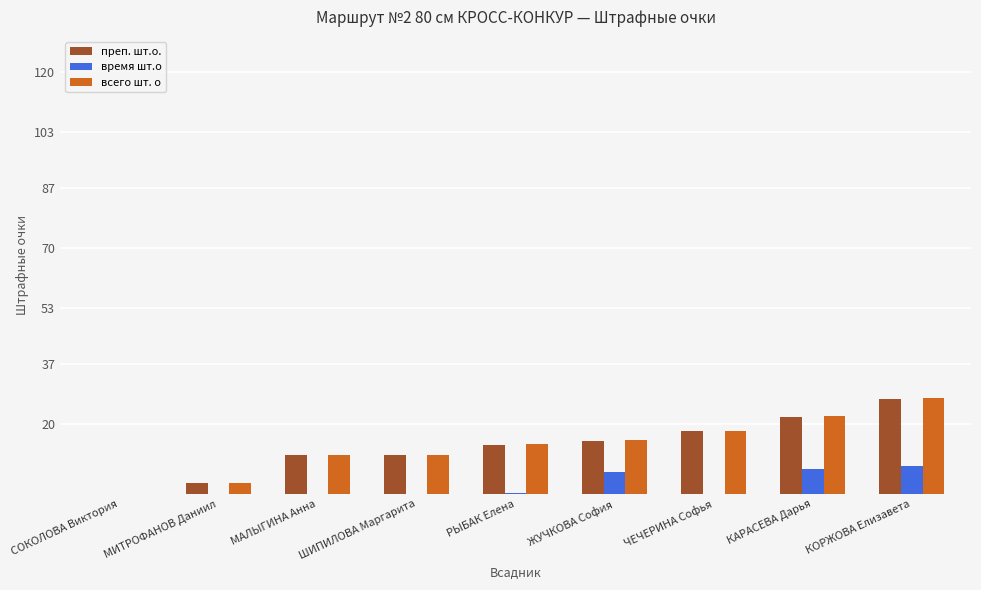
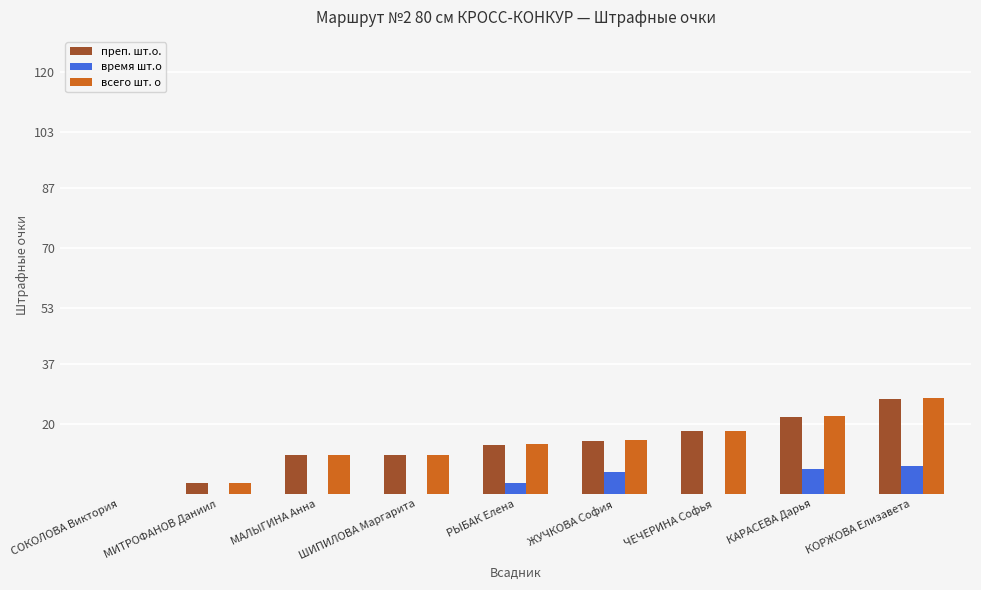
время шт.о, РЫБАК Елена: 0 -> 3
